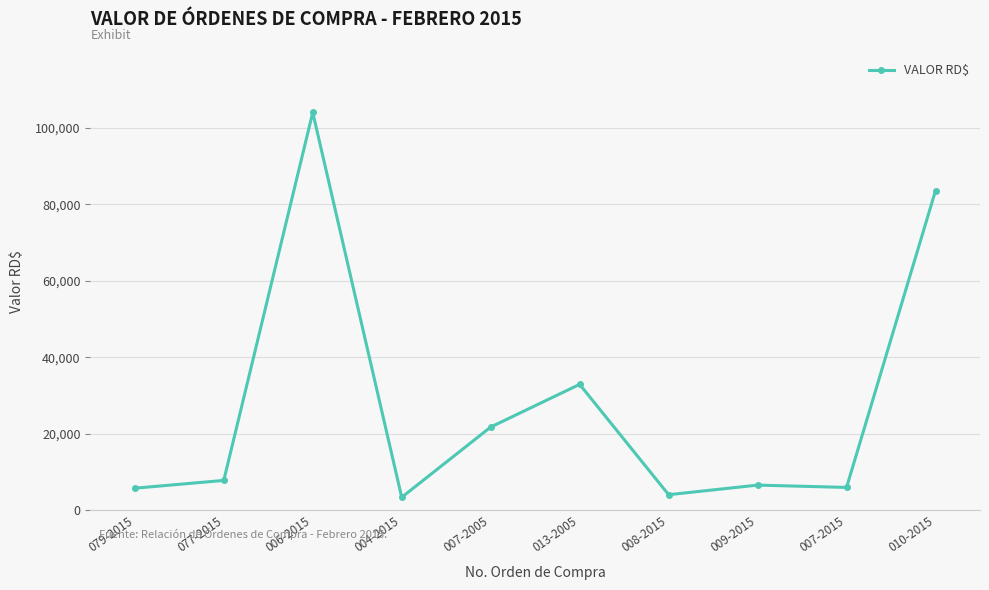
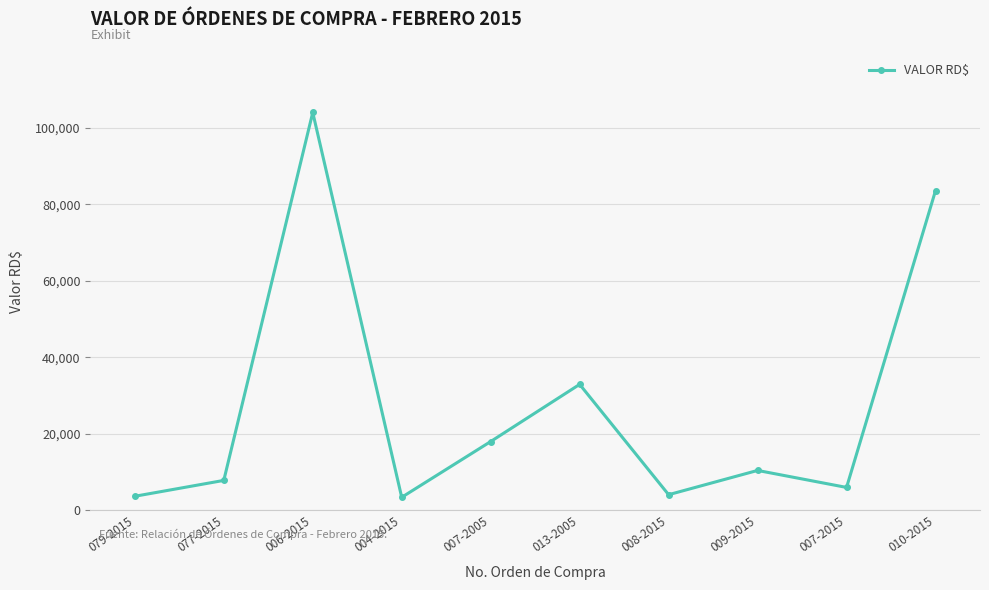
079-2015: 6,000 -> 4,000
007-2005: 22,000 -> 18,000
009-2015: 7,000 -> 10,000
